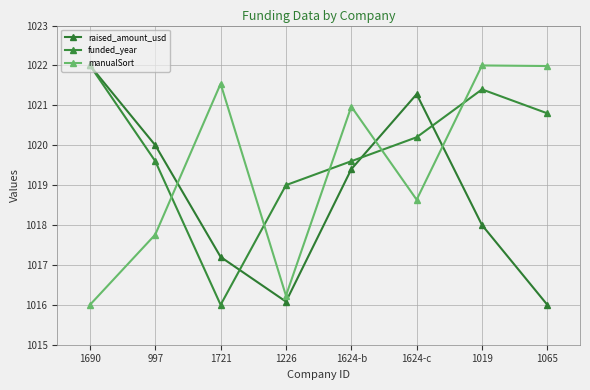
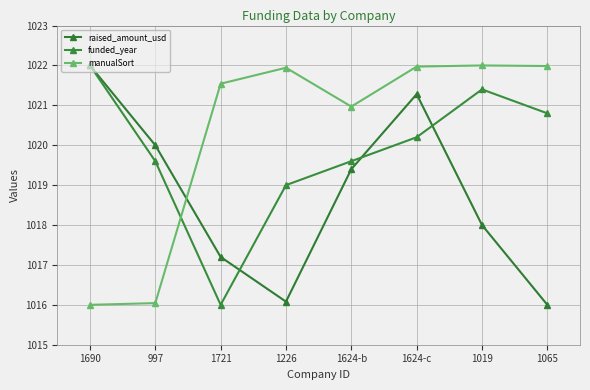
manualSort, 997: 1017.8 -> 1016.0
manualSort, 1226: 1016.2 -> 1021.9
manualSort, 1624-c: 1018.6 -> 1022.0
